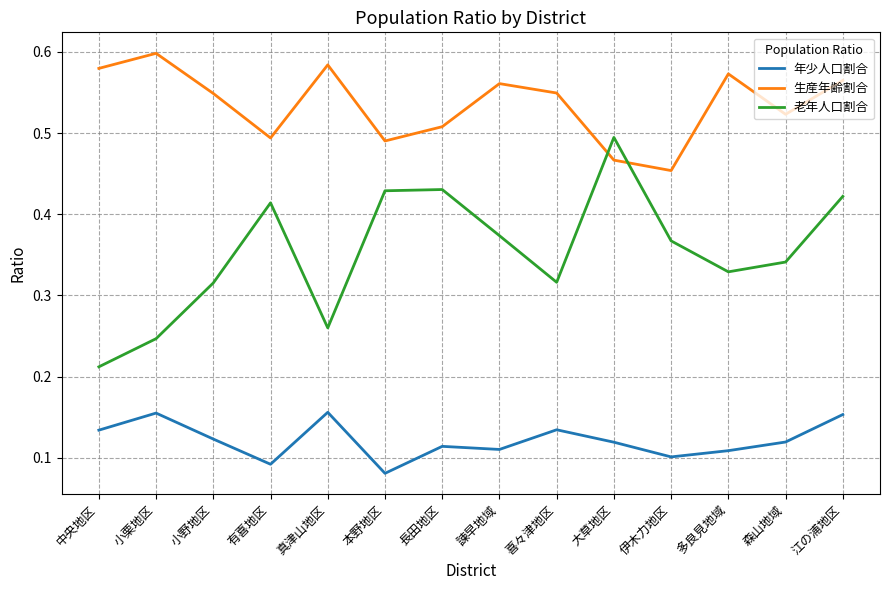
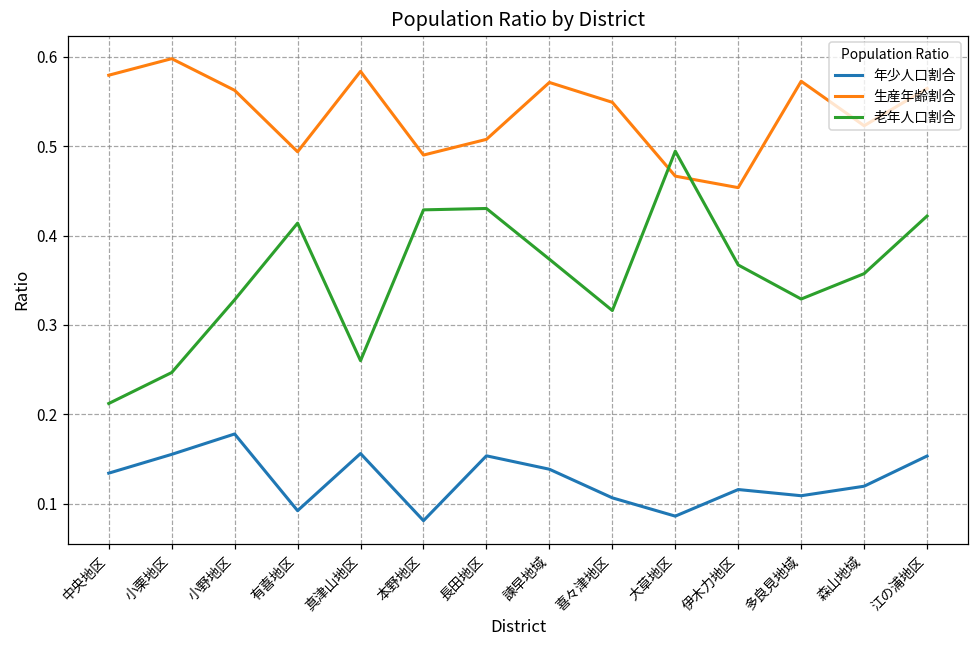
年少人口割合, 小野地区: 0.12 -> 0.18
生産年齢割合, 小野地区: 0.55 -> 0.56
老年人口割合, 小野地区: 0.32 -> 0.33
年少人口割合, 長田地区: 0.11 -> 0.15
年少人口割合, 諫早地域: 0.11 -> 0.14
生産年齢割合, 諫早地域: 0.56 -> 0.57
年少人口割合, 喜々津地区: 0.13 -> 0.11
年少人口割合, 大草地区: 0.12 -> 0.09
年少人口割合, 伊木力地区: 0.10 -> 0.12
老年人口割合, 森山地域: 0.34 -> 0.36
